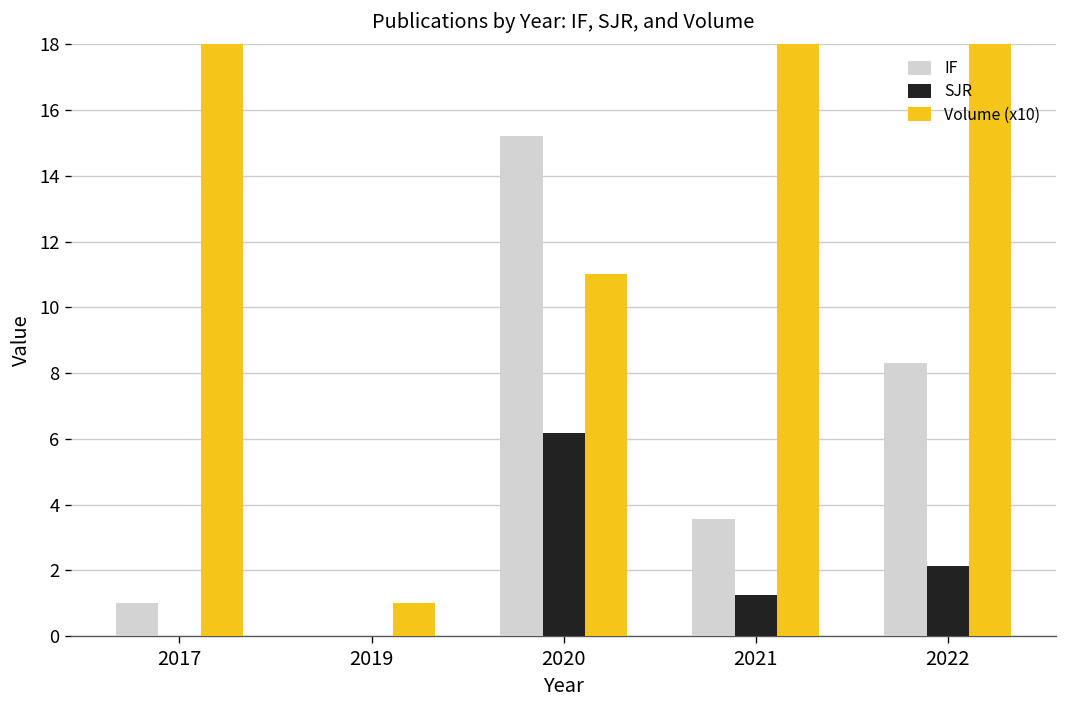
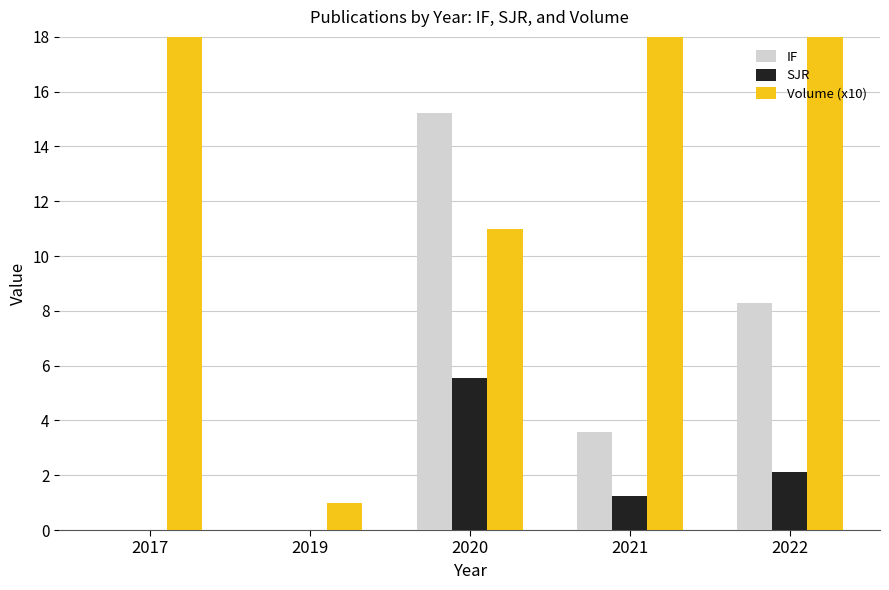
IF, 2017: 1 -> 0
SJR, 2020: 6.2 -> 5.6
